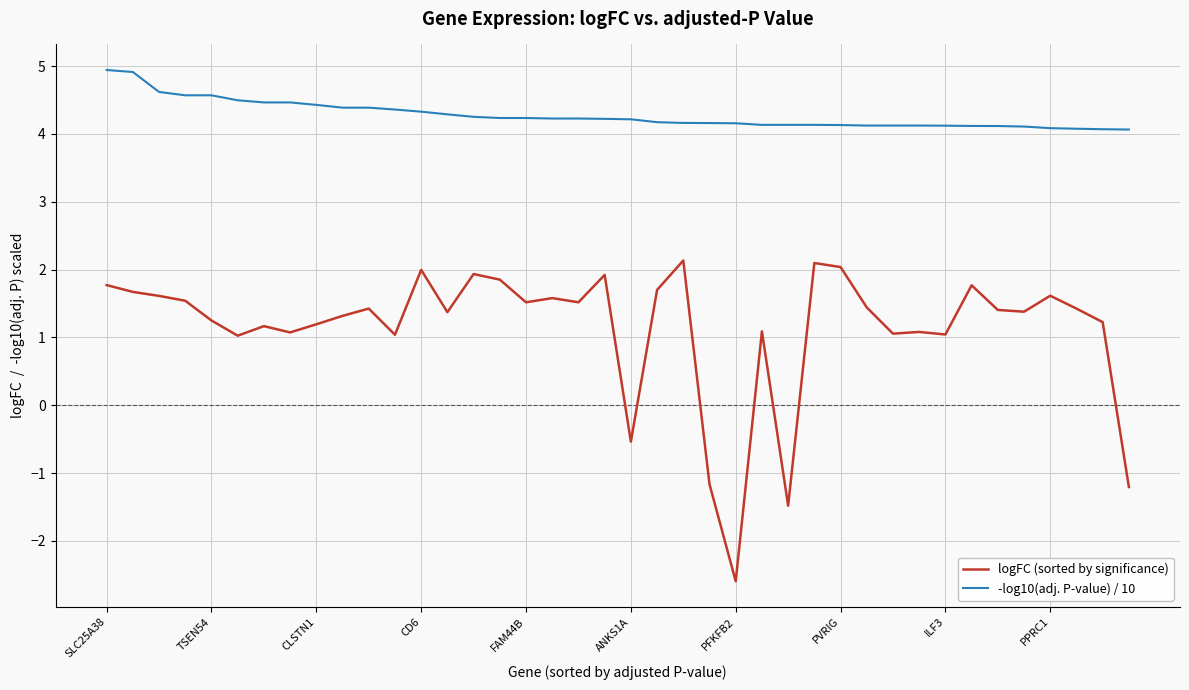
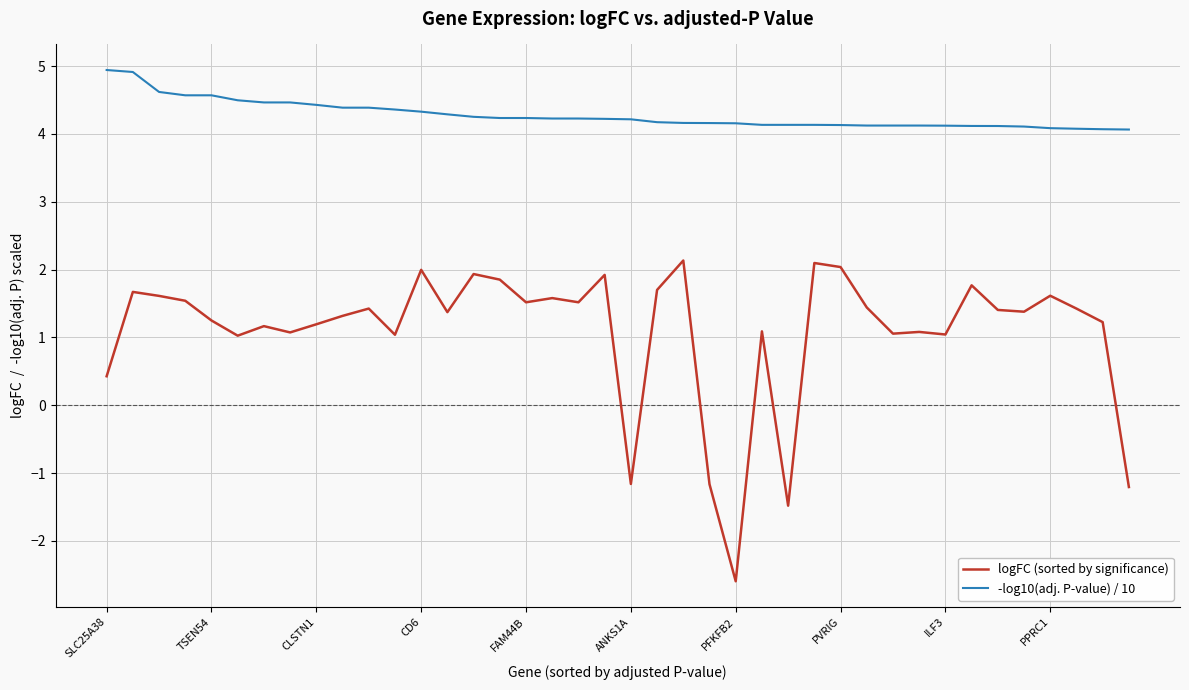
logFC (sorted by significance), SLC25A38: 1.8 -> 0.4
logFC (sorted by significance), ANKS1A: -0.5 -> -1.2
